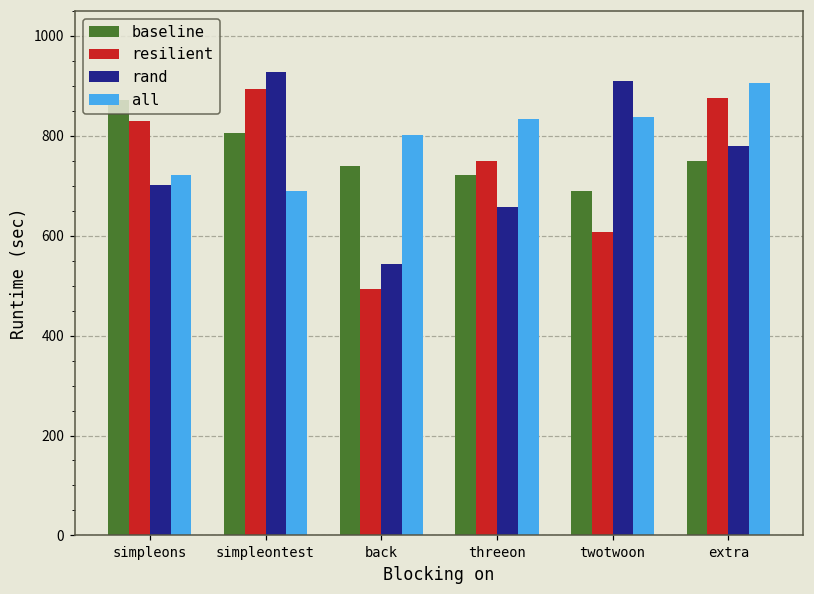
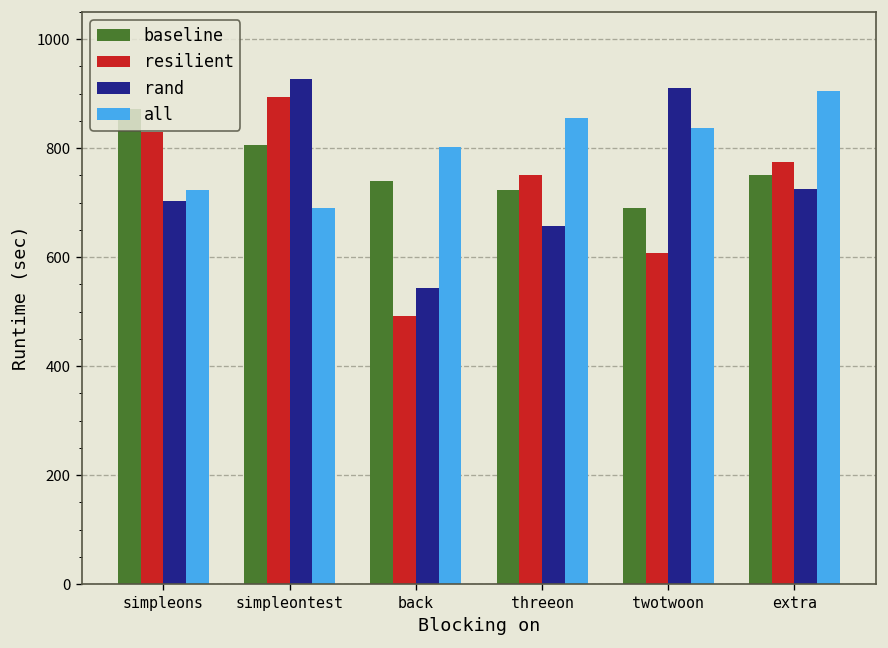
all, threeon: 830 -> 860
resilient, extra: 880 -> 780
rand, extra: 780 -> 730
